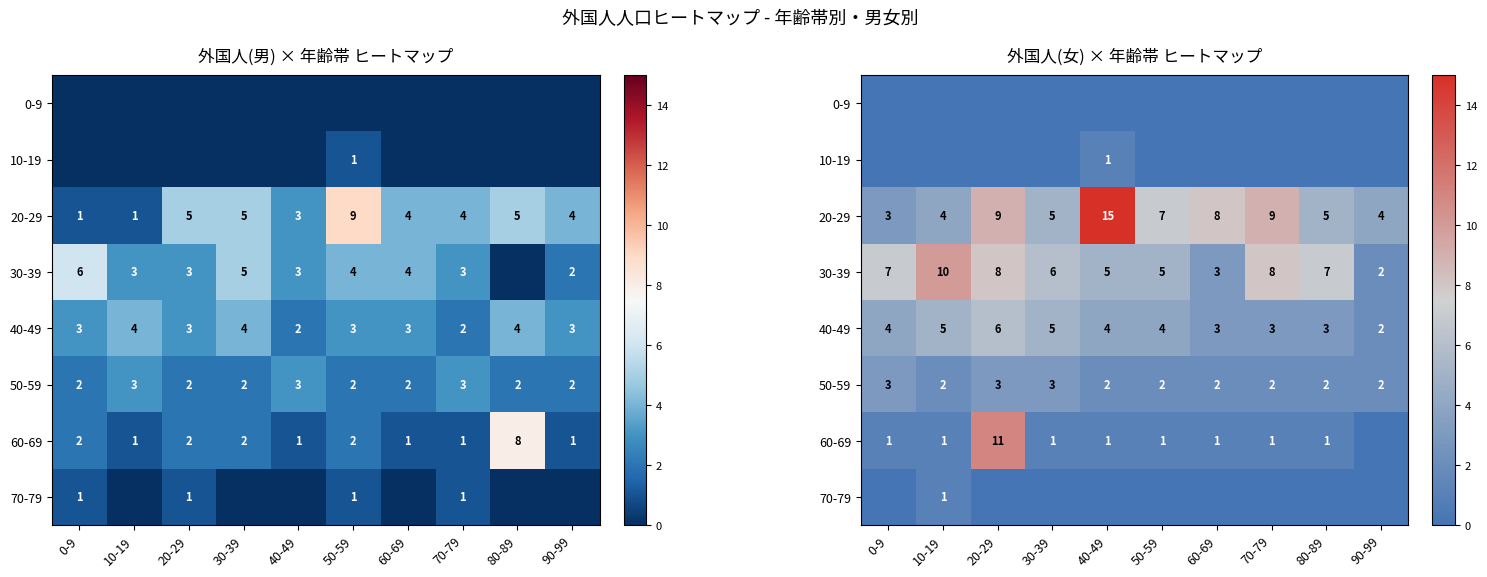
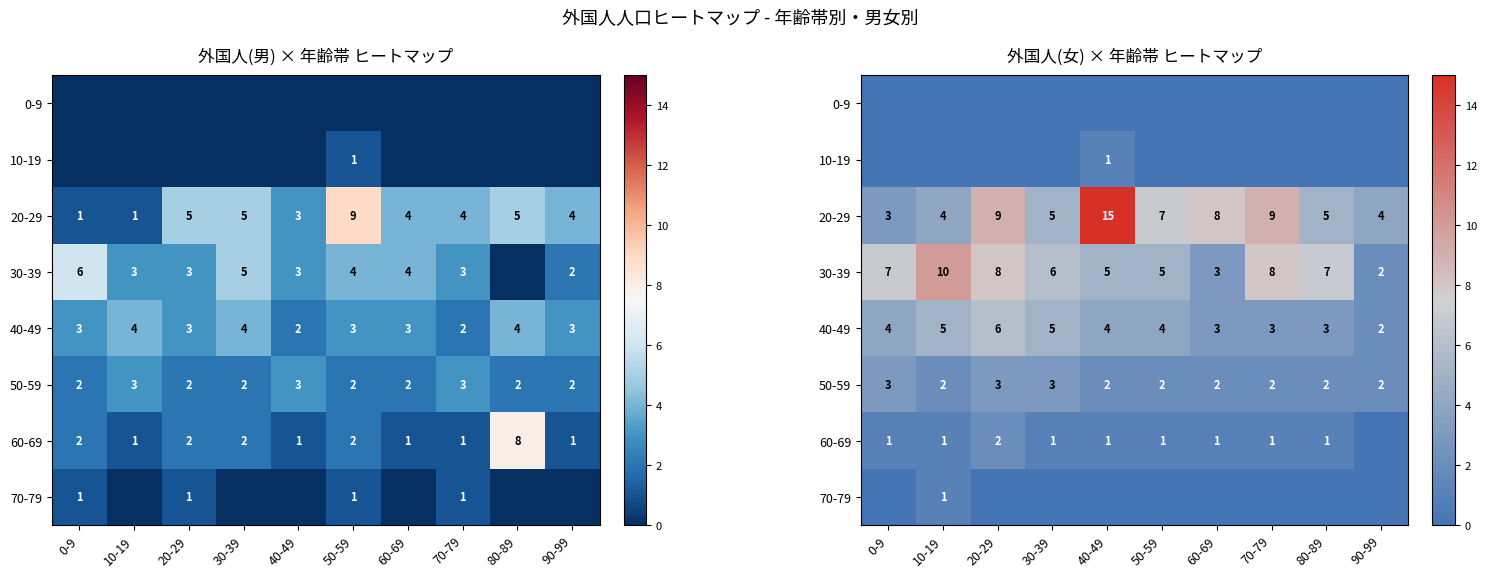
外国人(女) × 年齢帯 ヒートマップ, 60-69, 20-29: 11 -> 2
